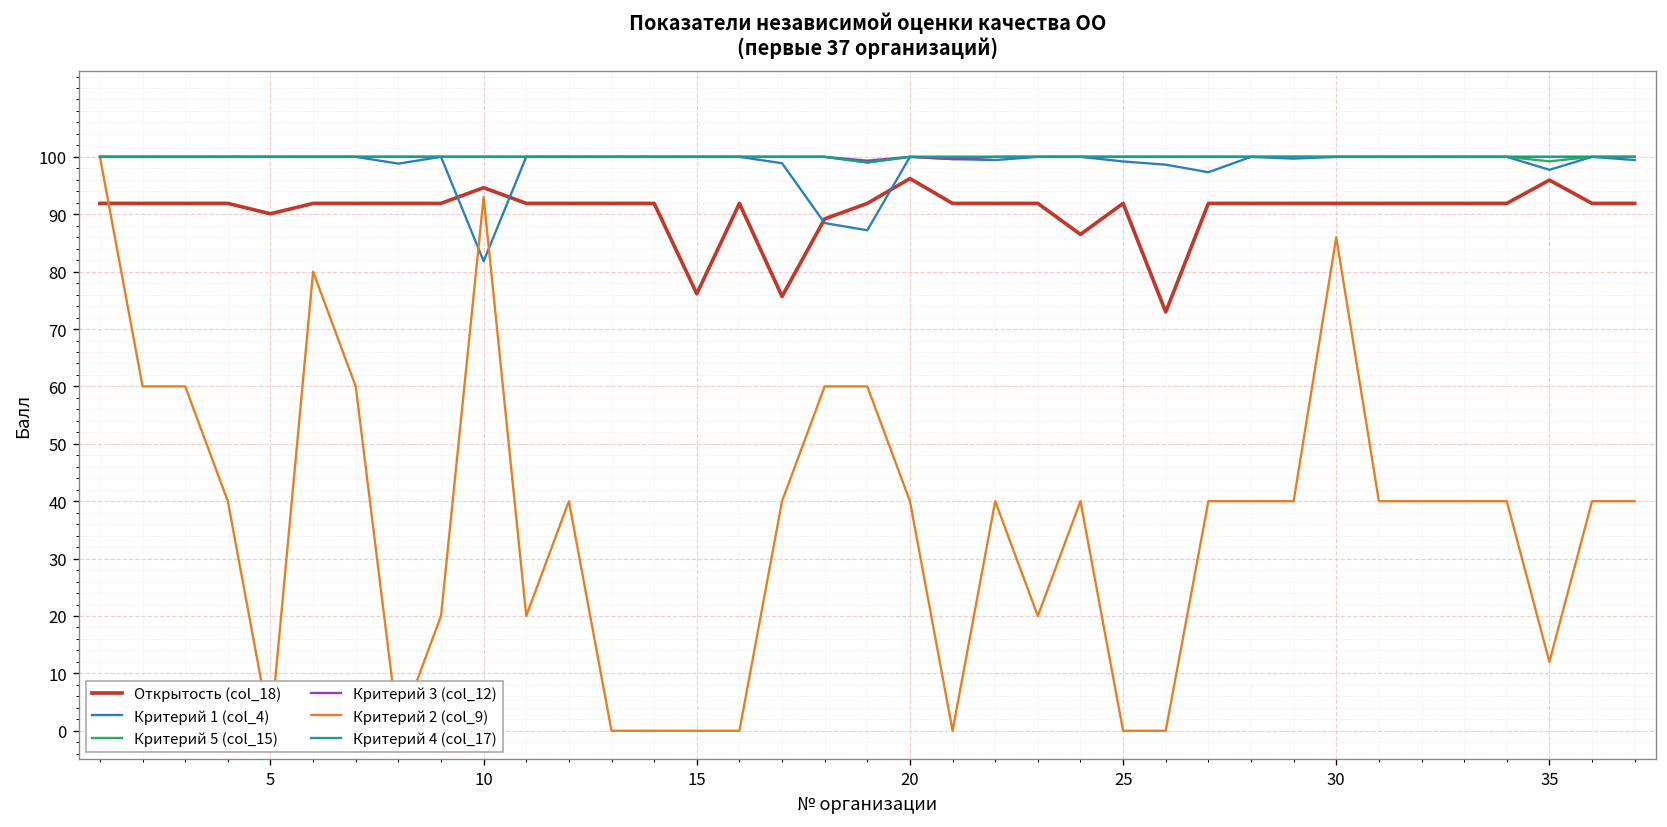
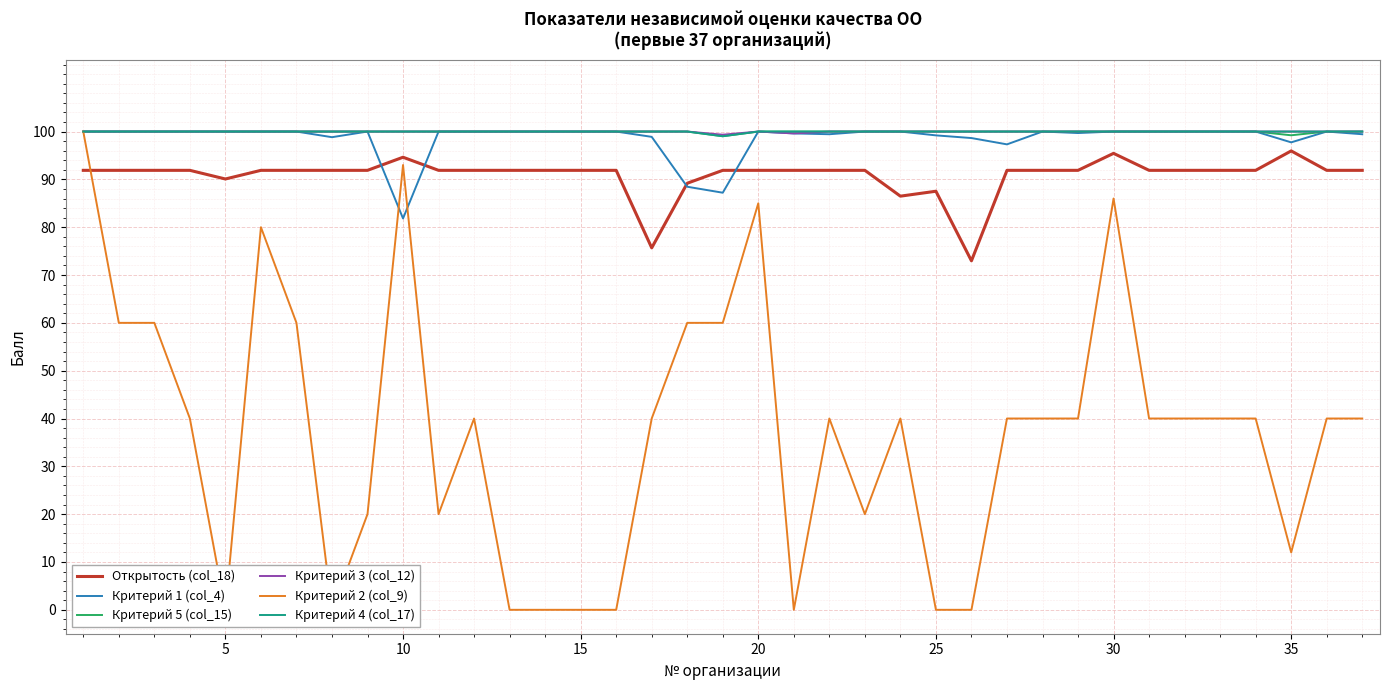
Открытость (col_18), 15: 76 -> 92
Открытость (col_18), 20: 96 -> 92
Критерий 2 (col_9), 20: 40 -> 85
Открытость (col_18), 25: 92 -> 88
Открытость (col_18), 30: 92 -> 95
